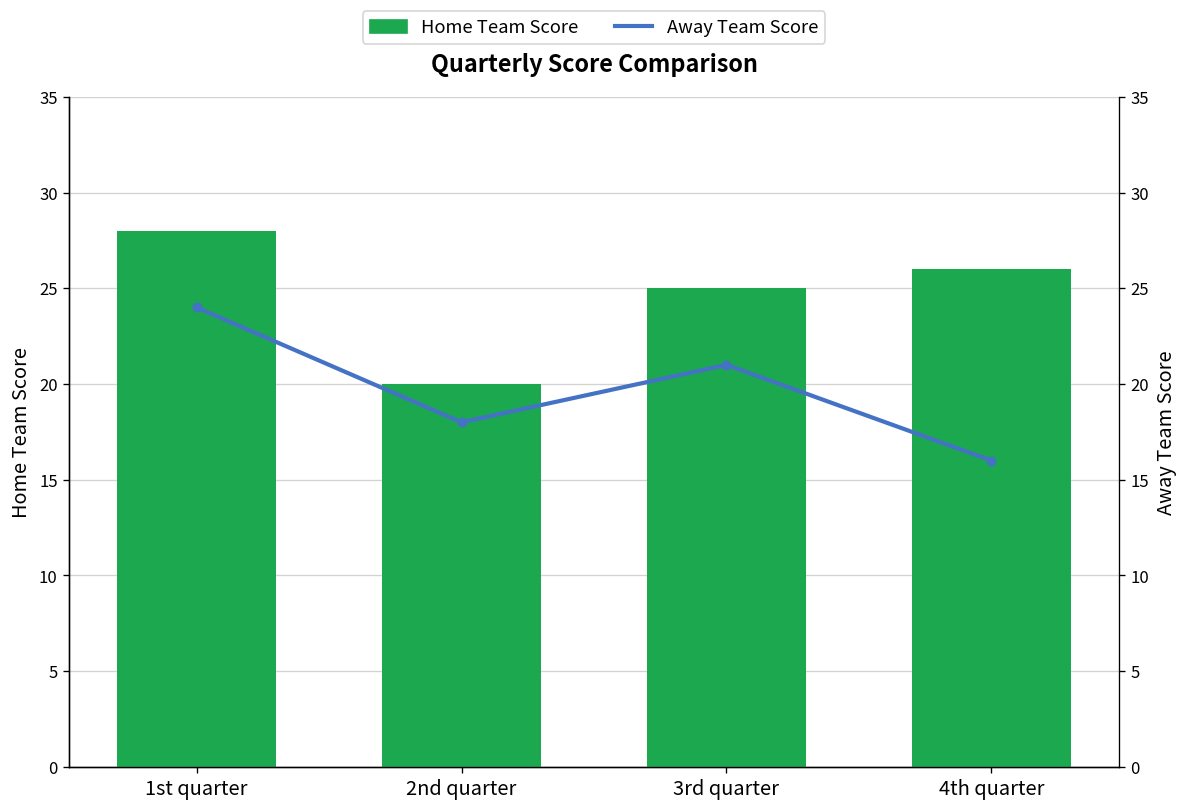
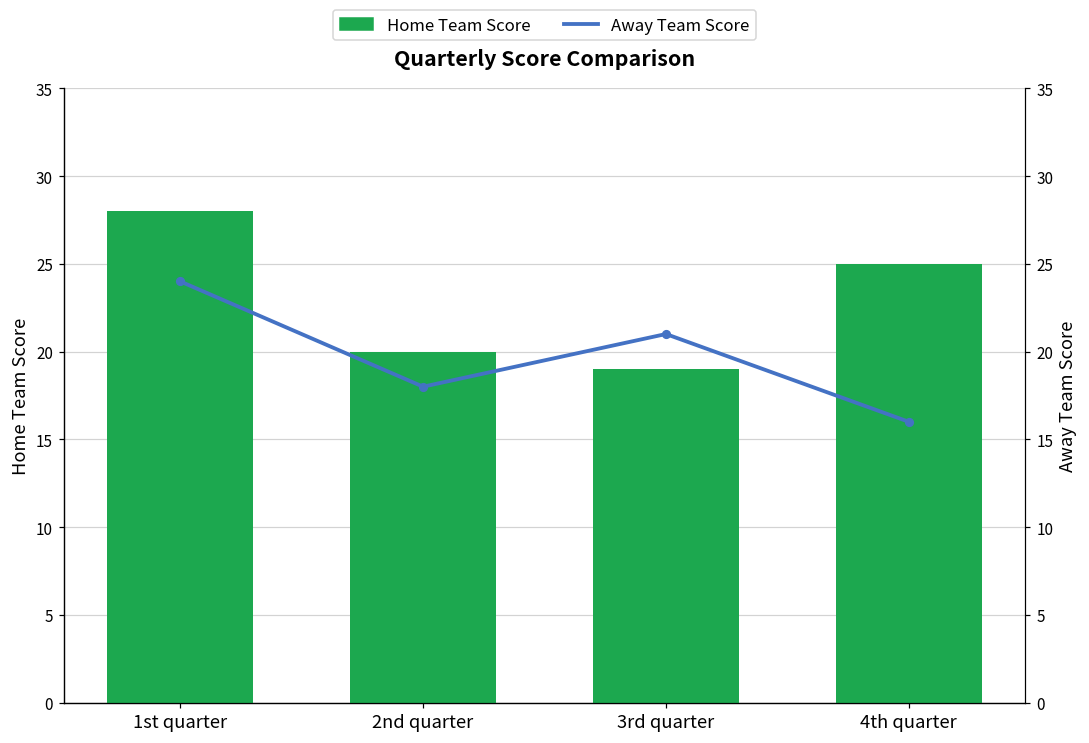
Home Team Score, 3rd quarter: 25 -> 19
Home Team Score, 4th quarter: 26 -> 25
